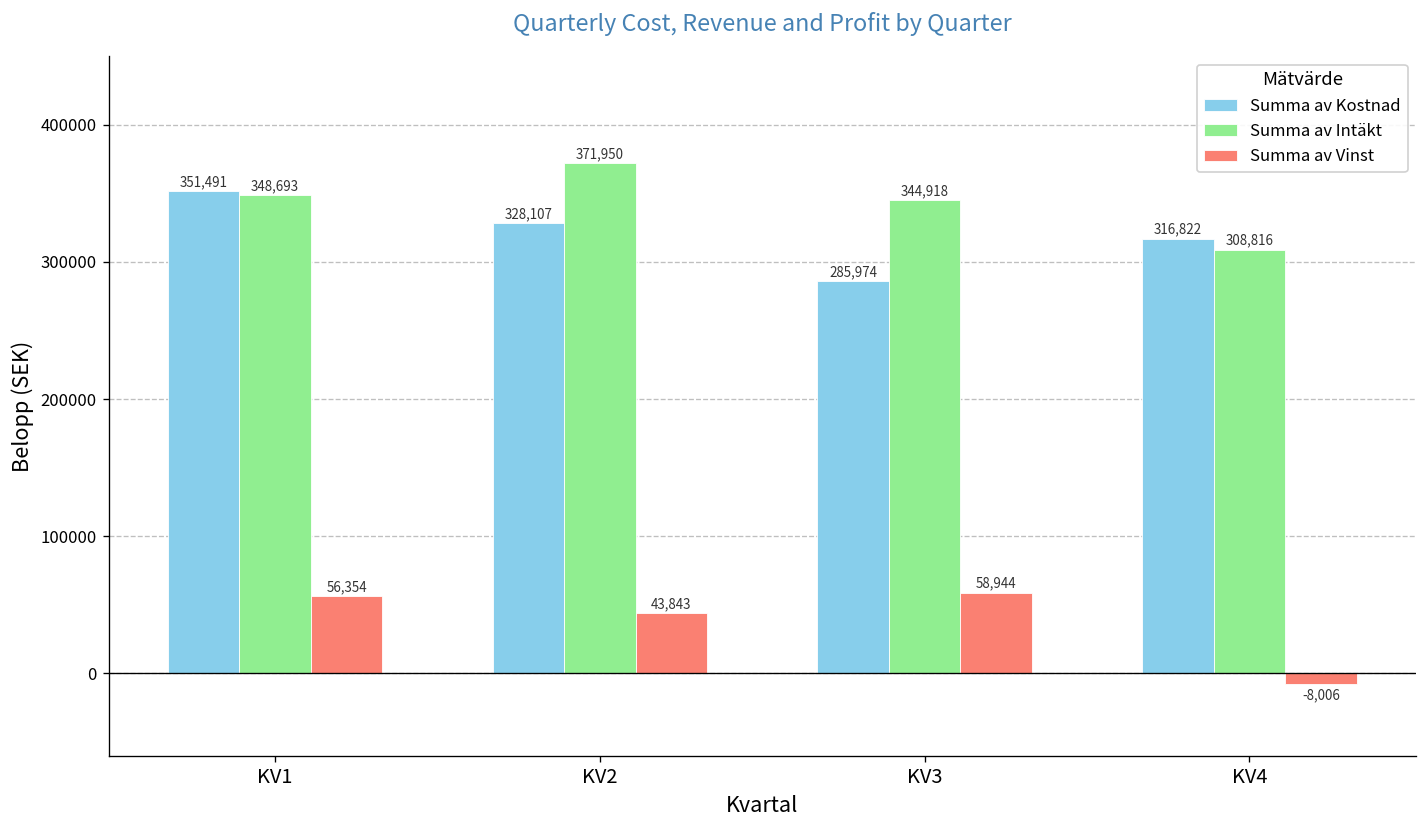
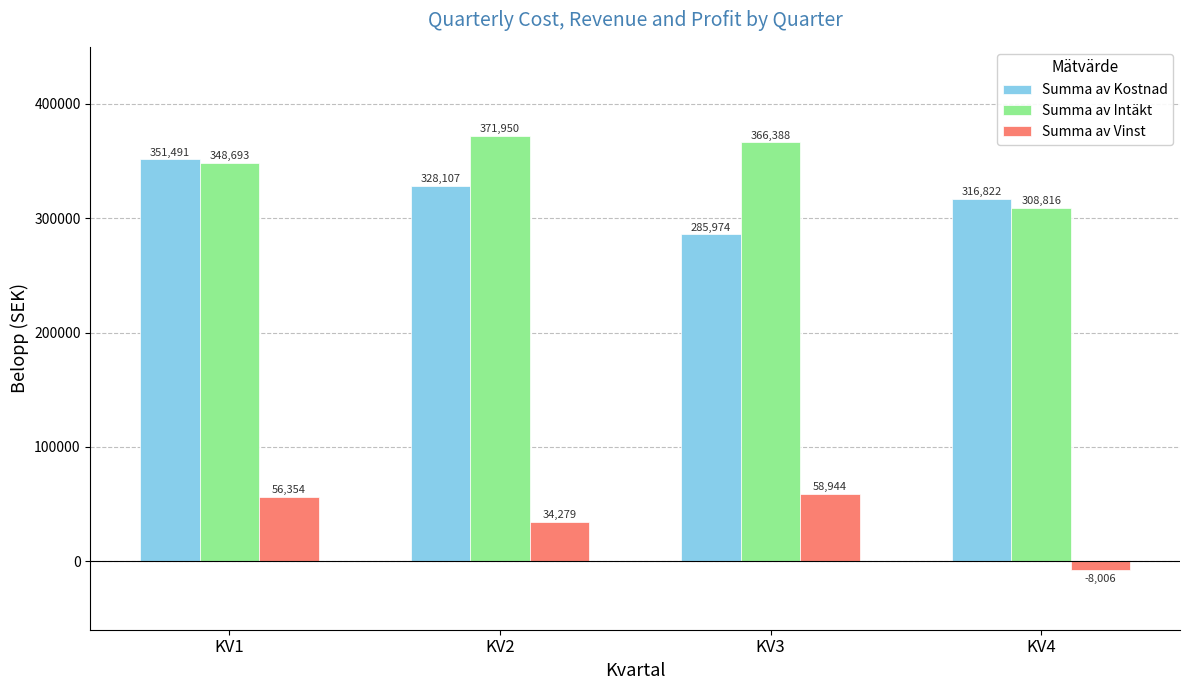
Summa av Vinst, KV2: 43,843 -> 34,279
Summa av Intäkt, KV3: 344,918 -> 366,388
